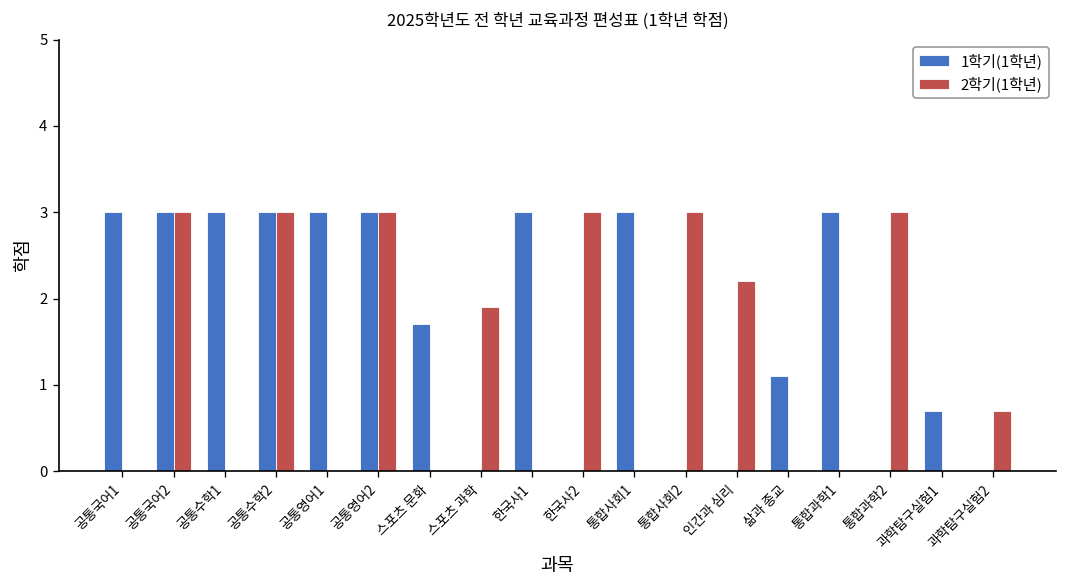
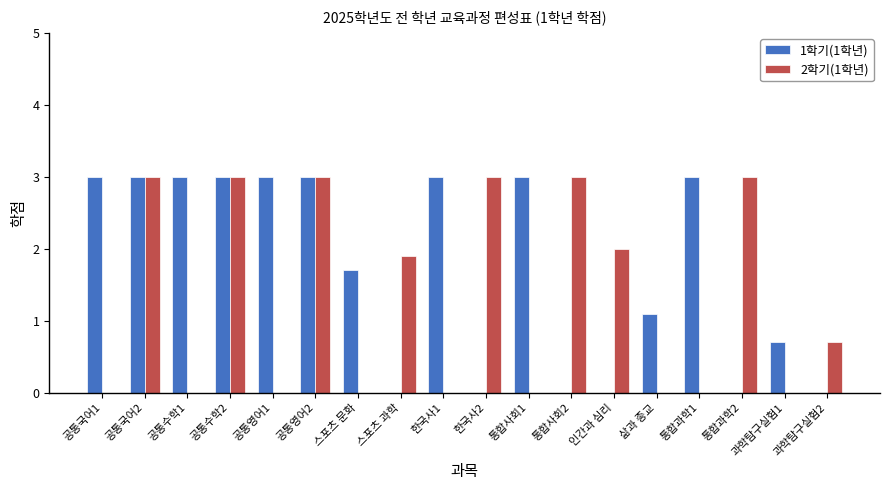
2학기(1학년), 인간과 심리: 2.2 -> 2.0
